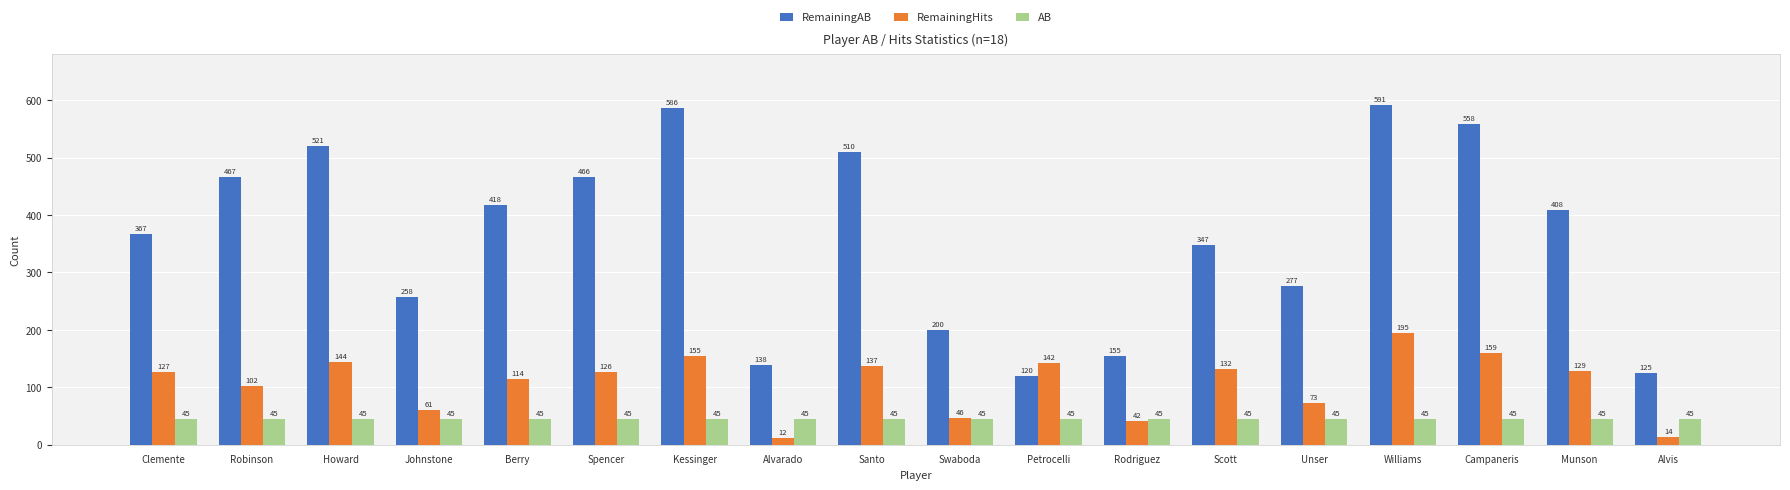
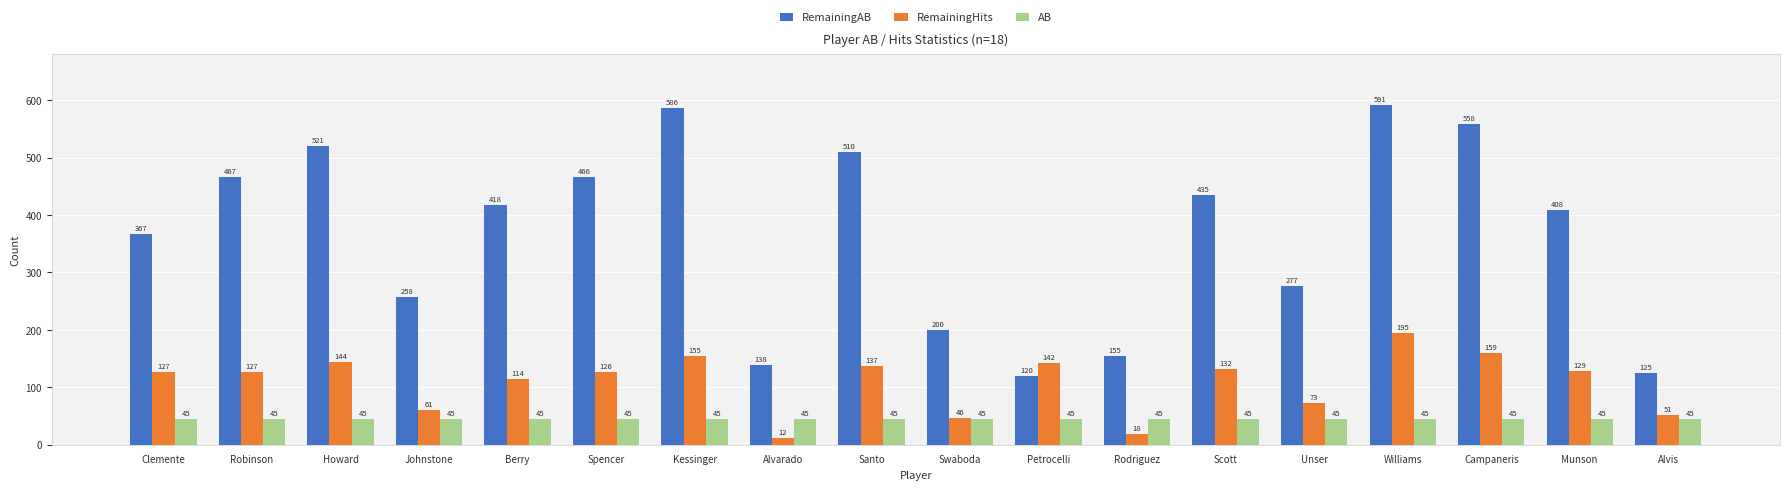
RemainingHits, Robinson: 102 -> 127
RemainingHits, Rodriguez: 42 -> 18
RemainingAB, Scott: 347 -> 435
RemainingHits, Alvis: 14 -> 51
